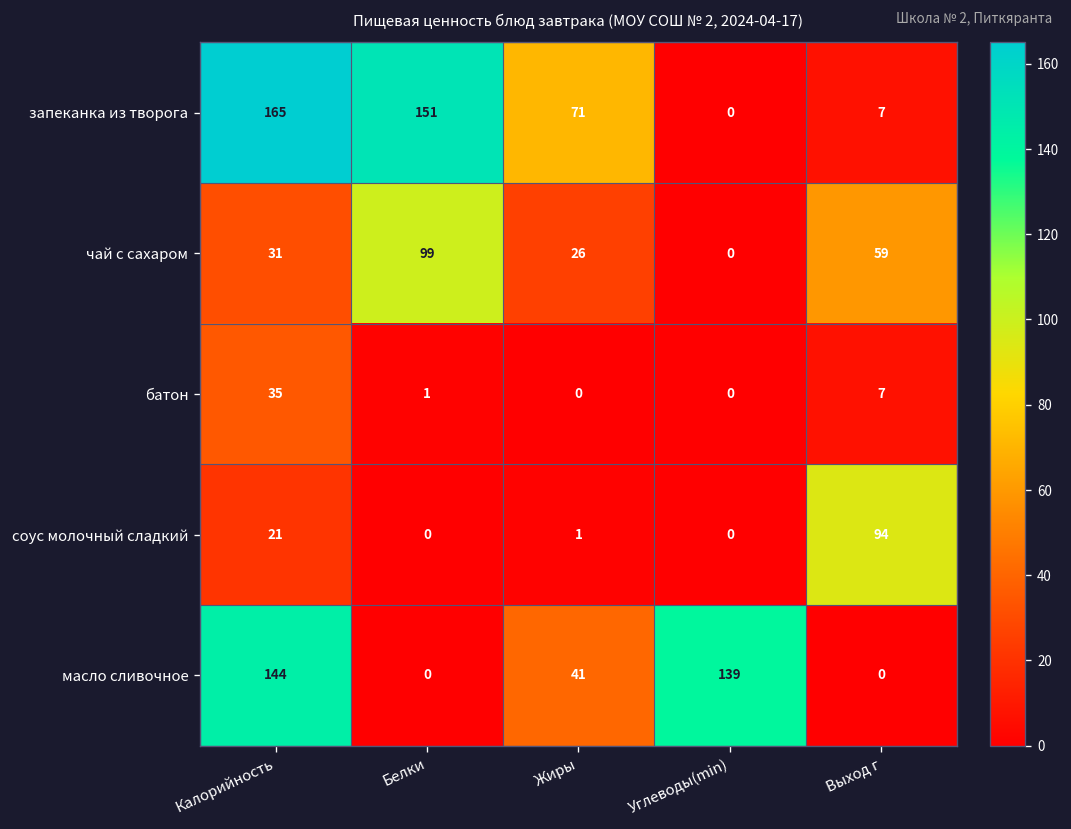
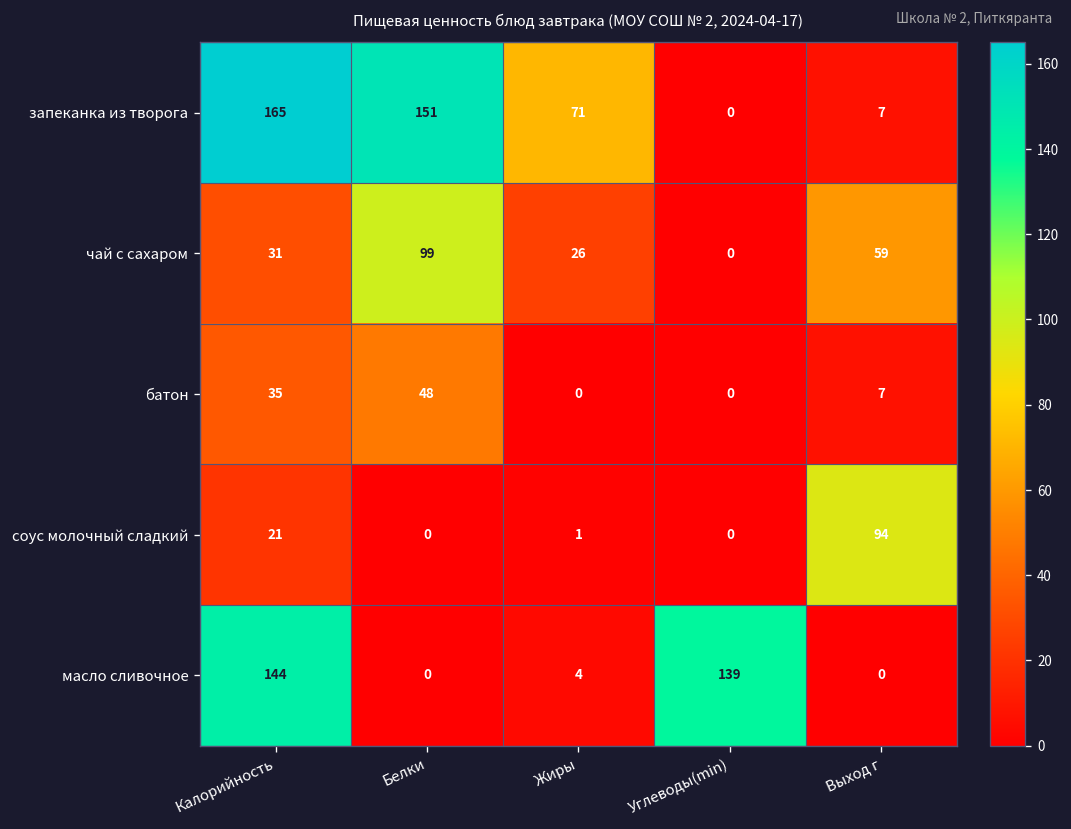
батон, Белки: 1 -> 48
масло сливочное, Жиры: 41 -> 4
